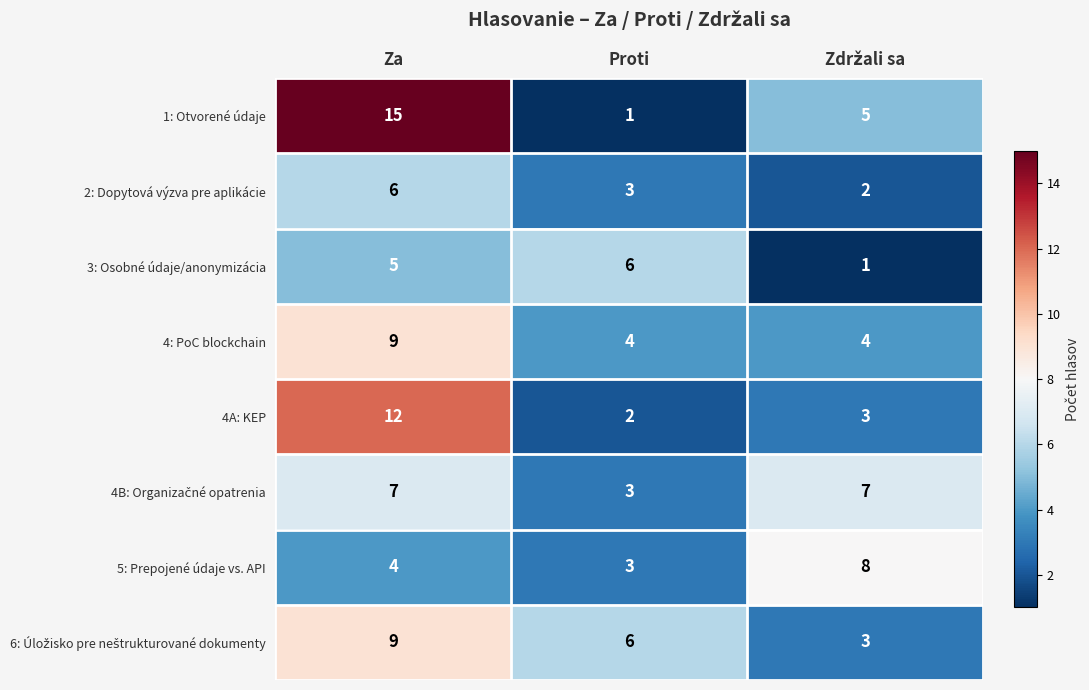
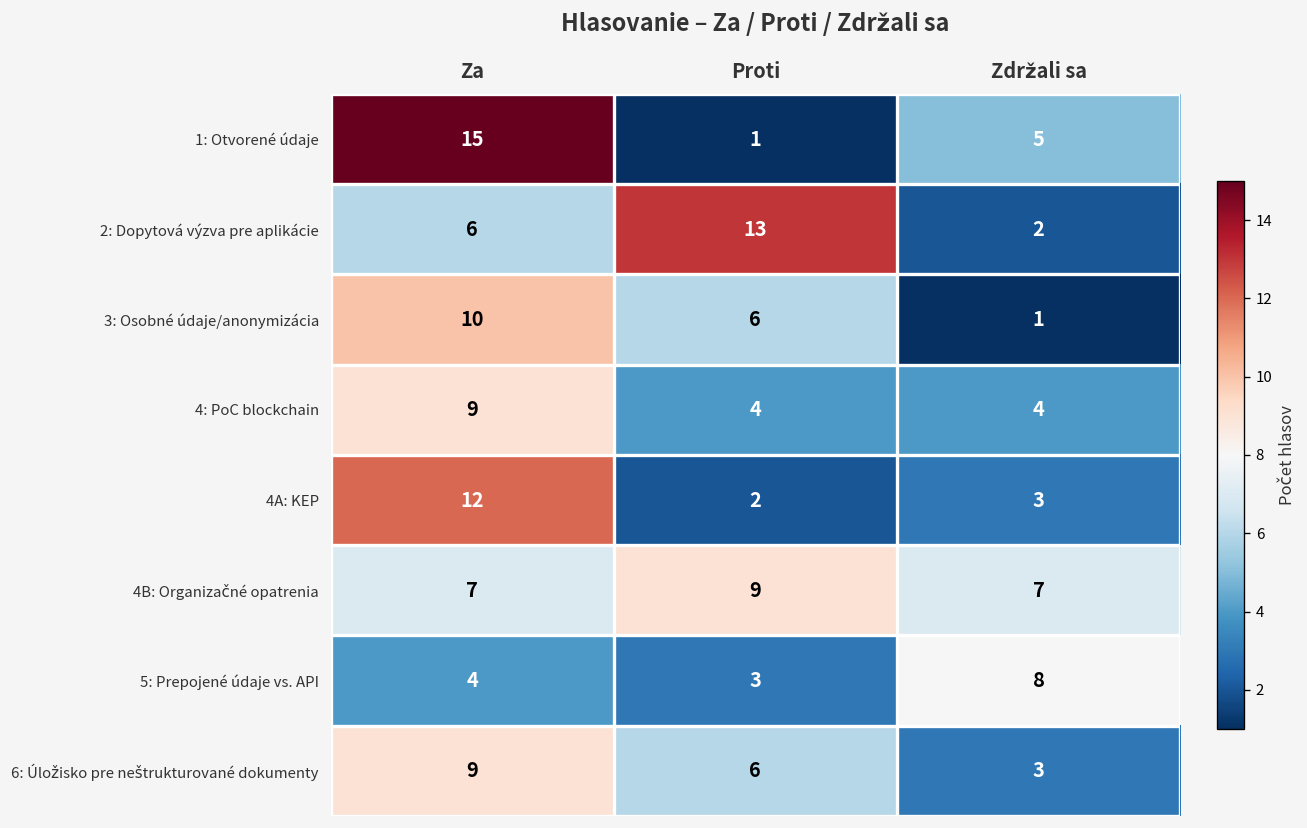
2: Dopytová výzva pre aplikácie, Proti: 3 -> 13
3: Osobné údaje/anonymizácia, Za: 5 -> 10
4B: Organizačné opatrenia, Proti: 3 -> 9
